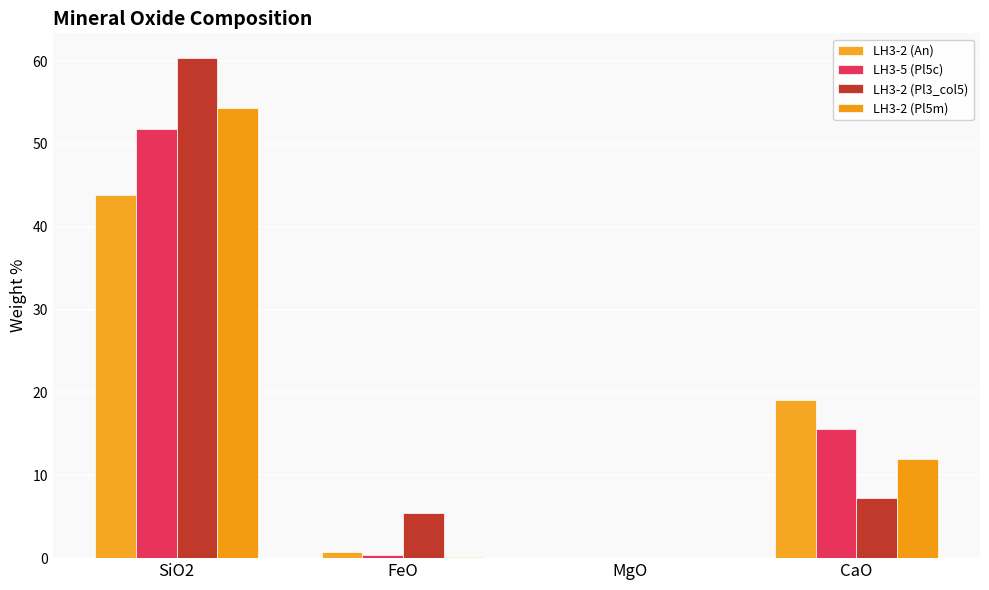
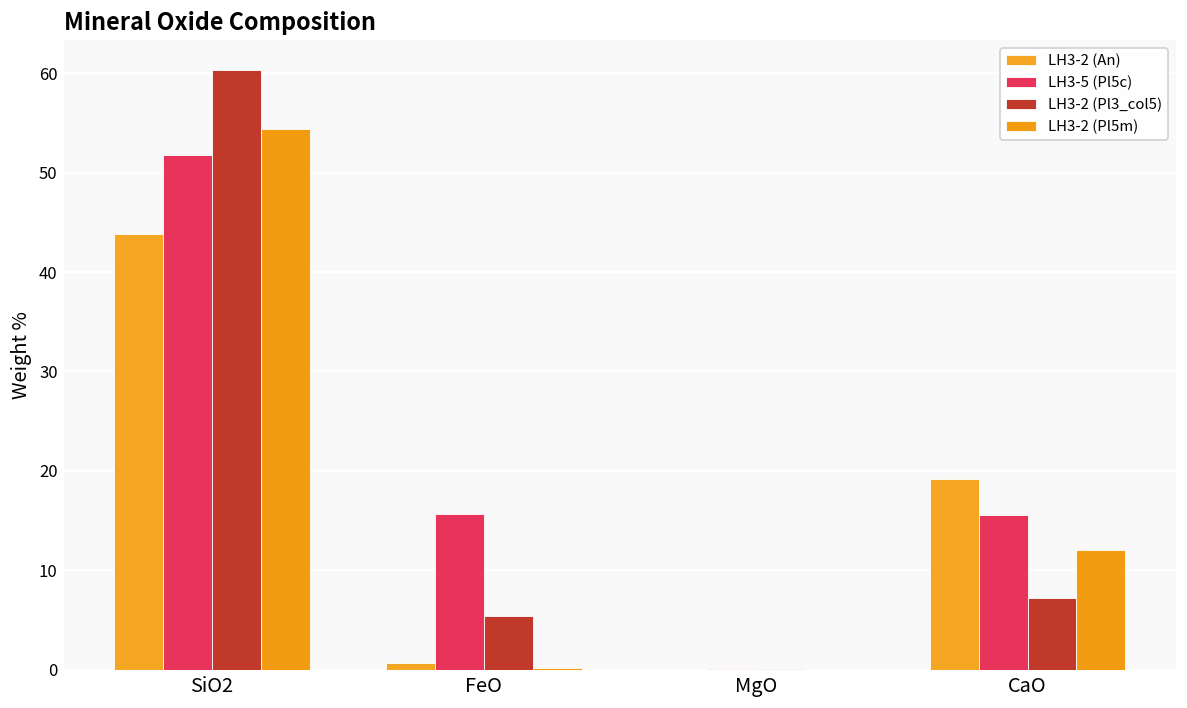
LH3-5 (Pl5c), FeO: 0 -> 16
